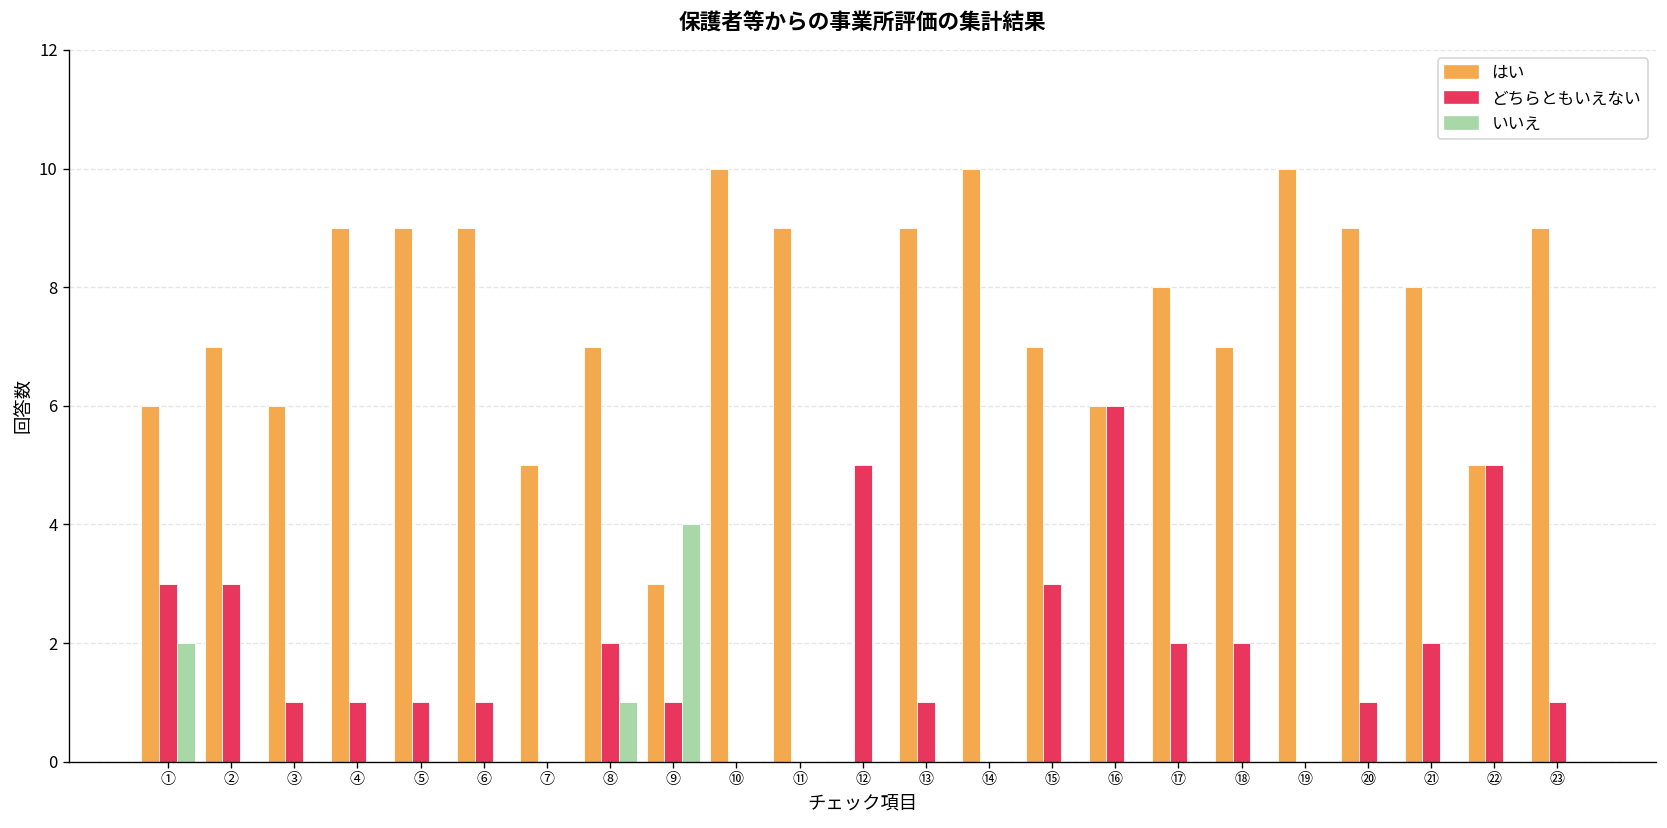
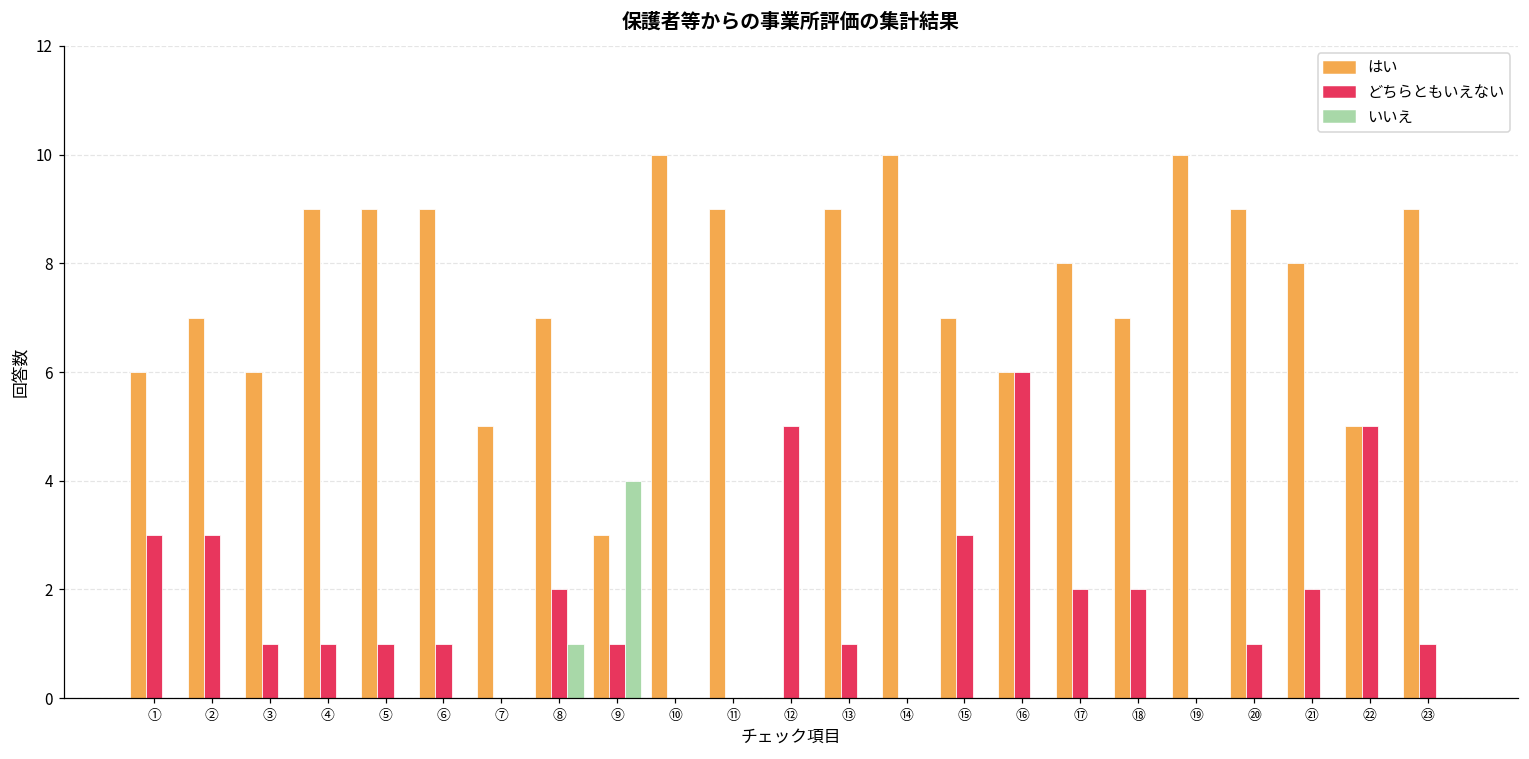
いいえ, ①: 2 -> 0
